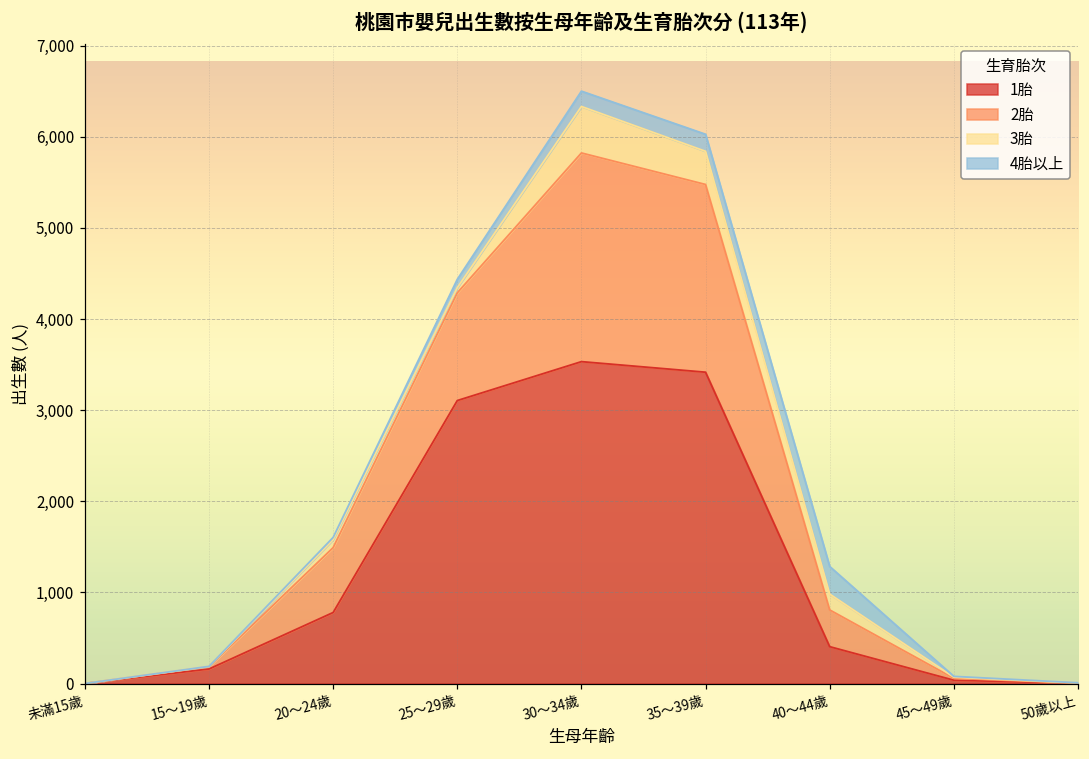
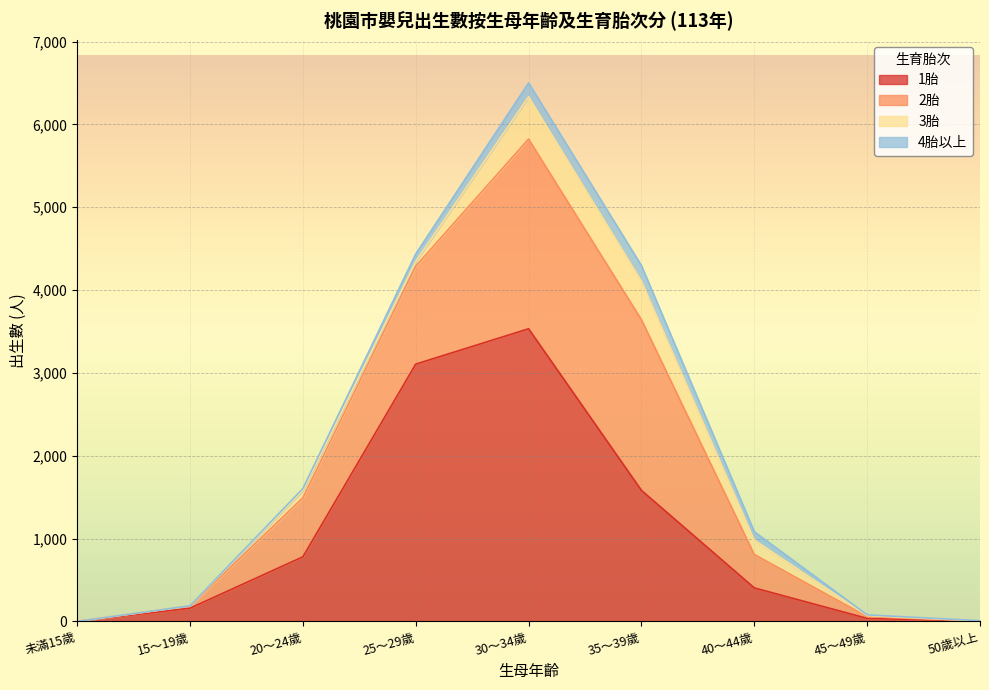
1胎, 35～39歲: 3,400 -> 1,600
3胎, 35～39歲: 400 -> 500
4胎以上, 40～44歲: 300 -> 100
